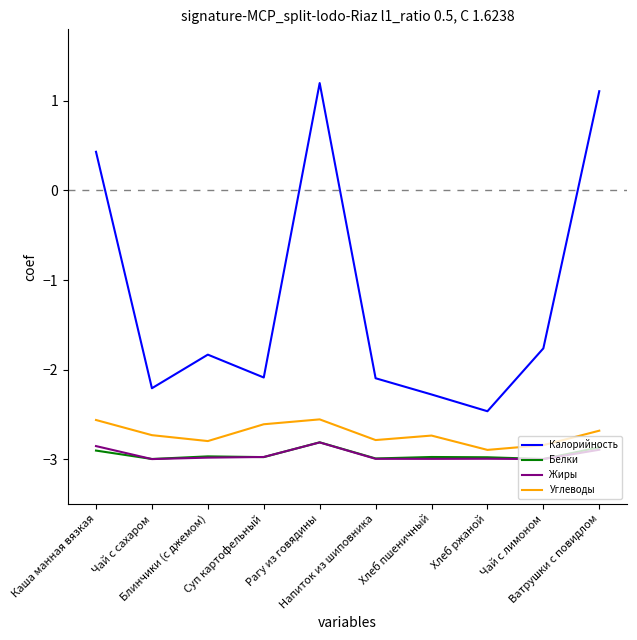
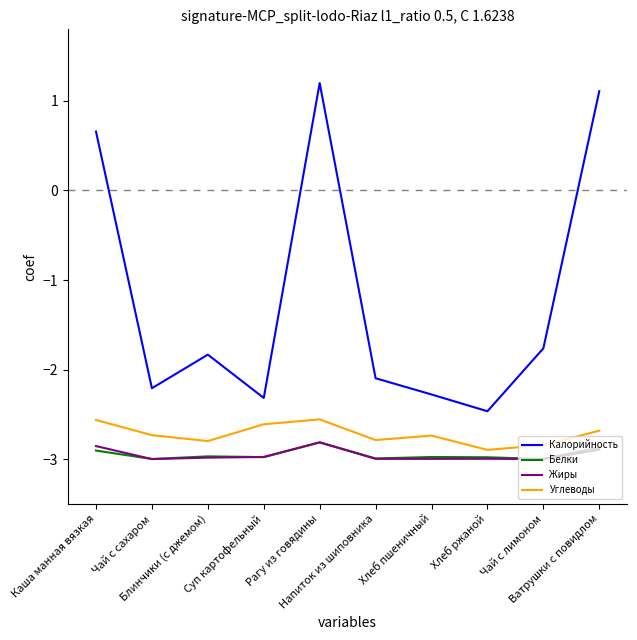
Калорийность, Каша манная вязкая: 0.4 -> 0.7
Калорийность, Суп картофельный: -2.1 -> -2.3
